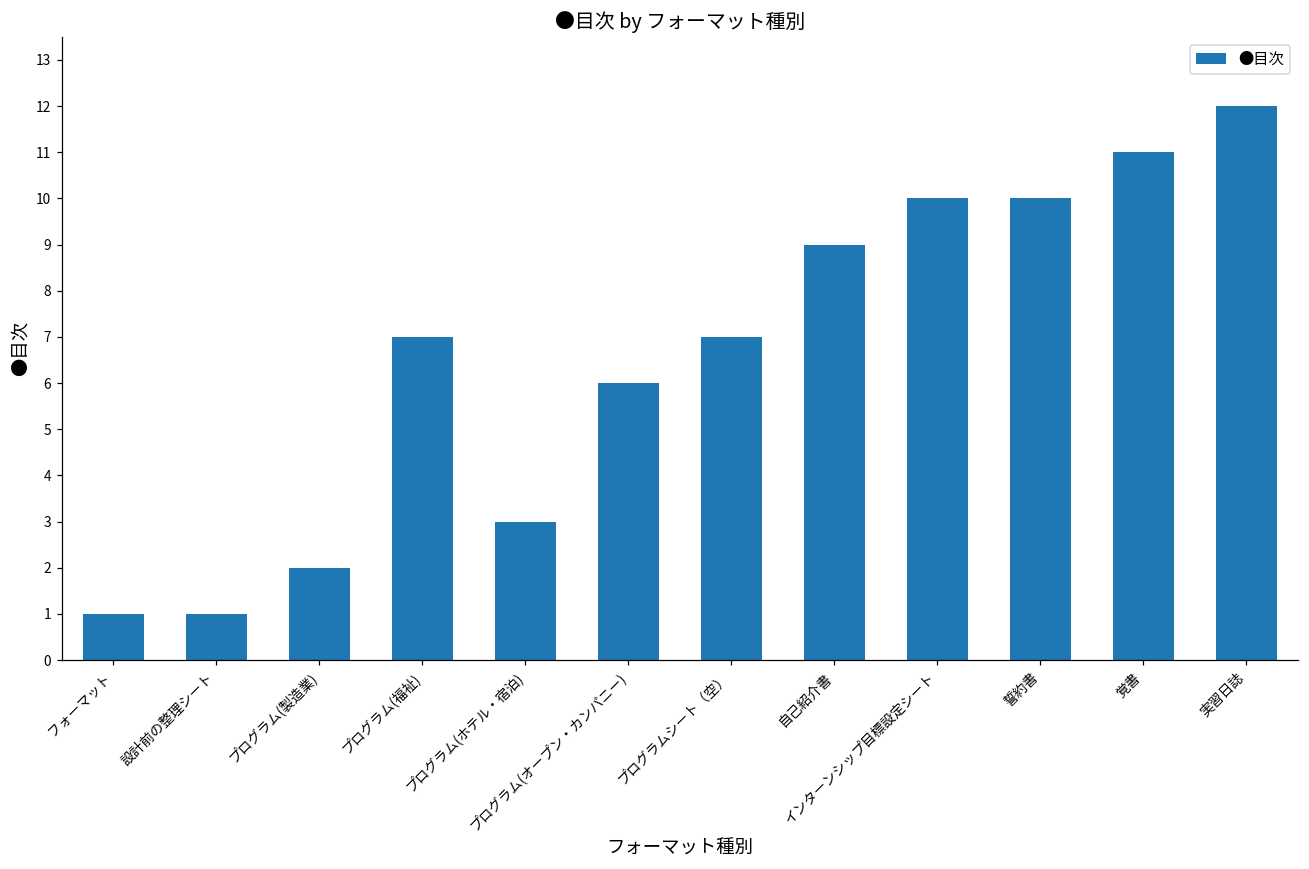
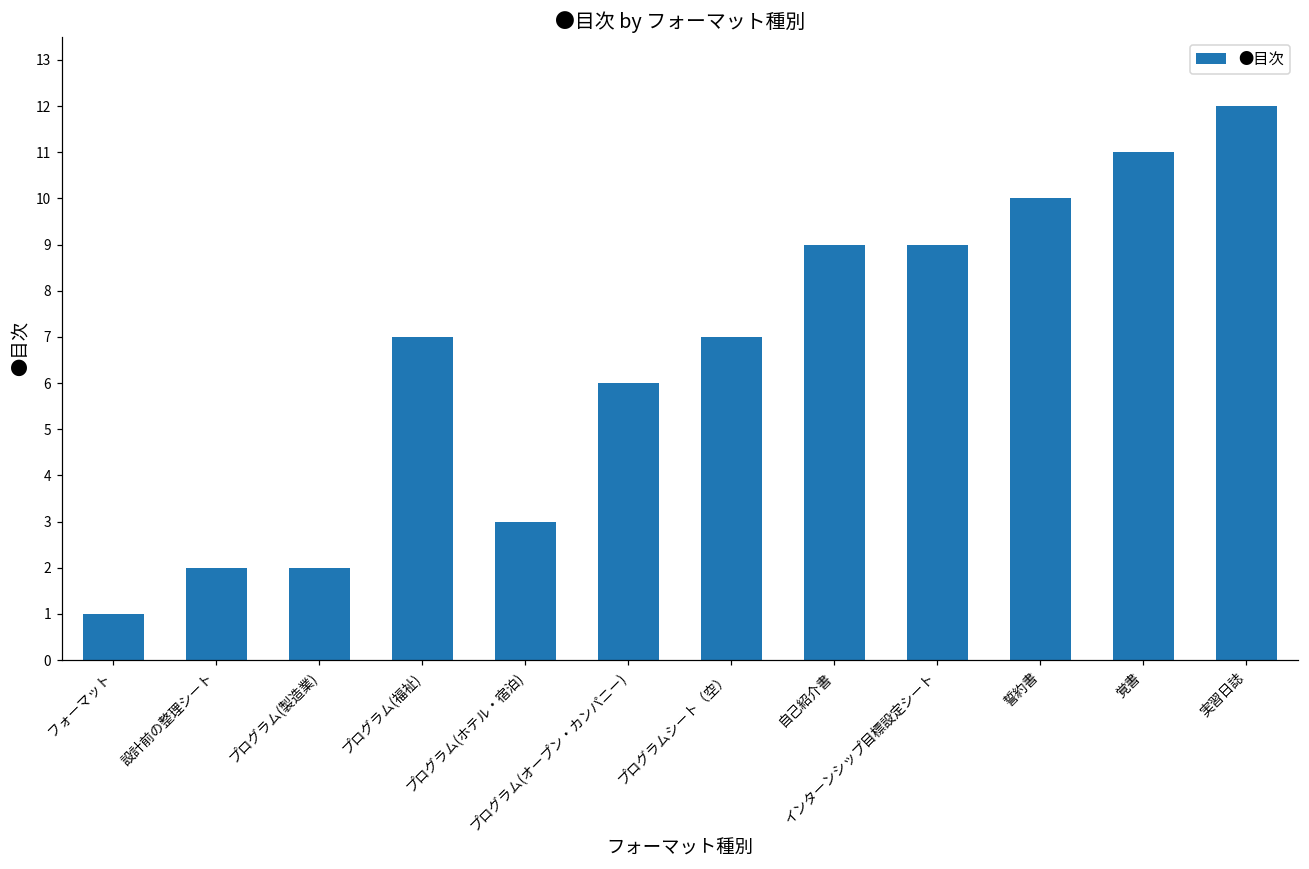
設計前の整理シート: 1 -> 2
インターンシップ目標設定シート: 10 -> 9
